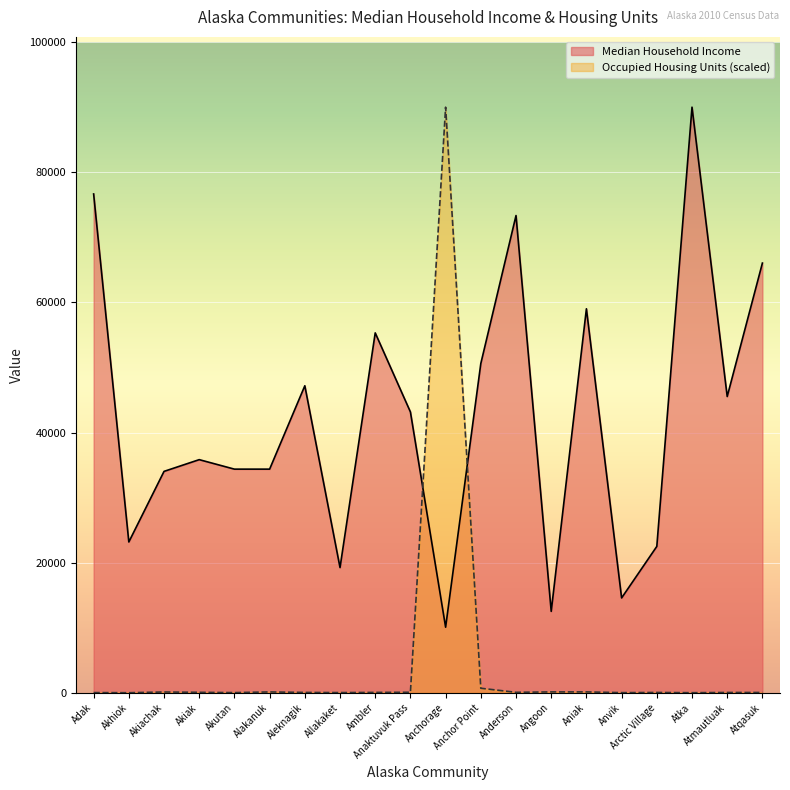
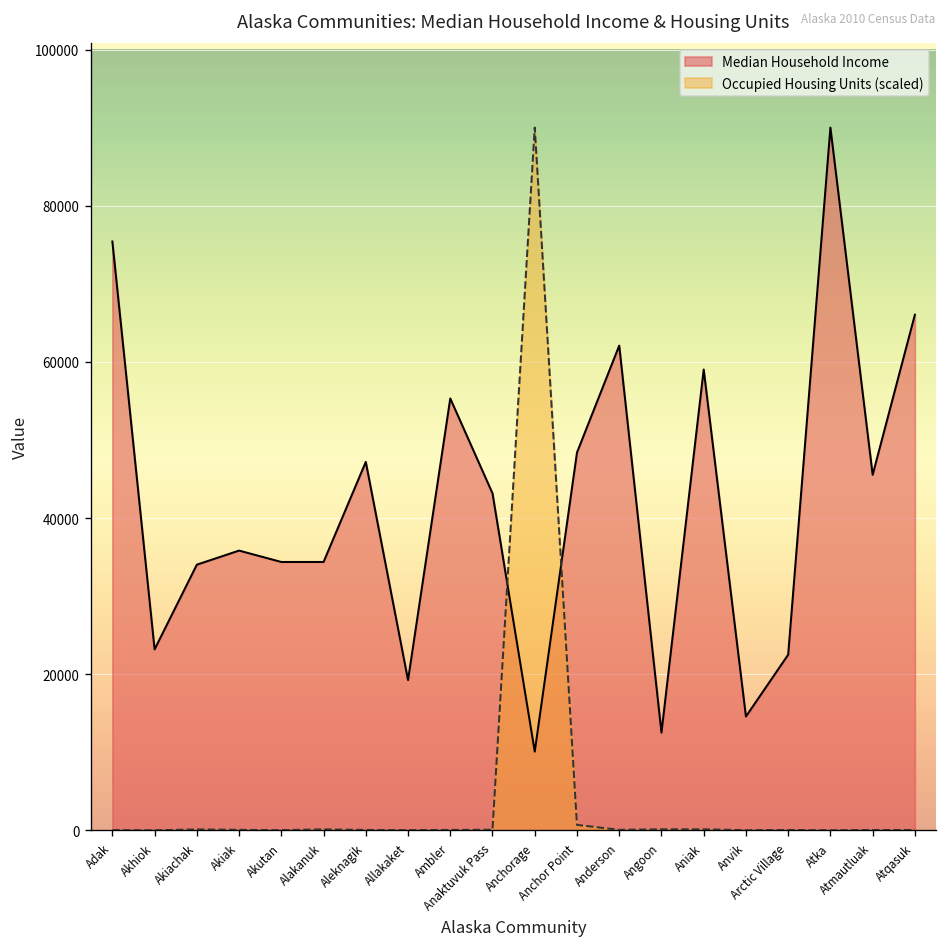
Median Household Income, Adak: 77000 -> 75000
Median Household Income, Anchor Point: 51000 -> 48000
Median Household Income, Anderson: 73000 -> 62000
